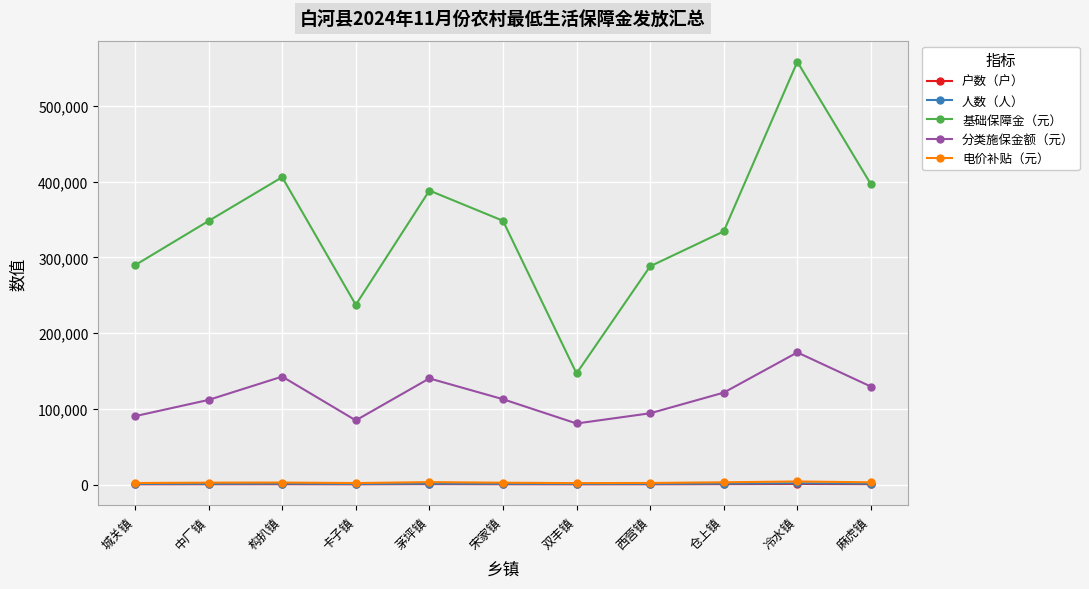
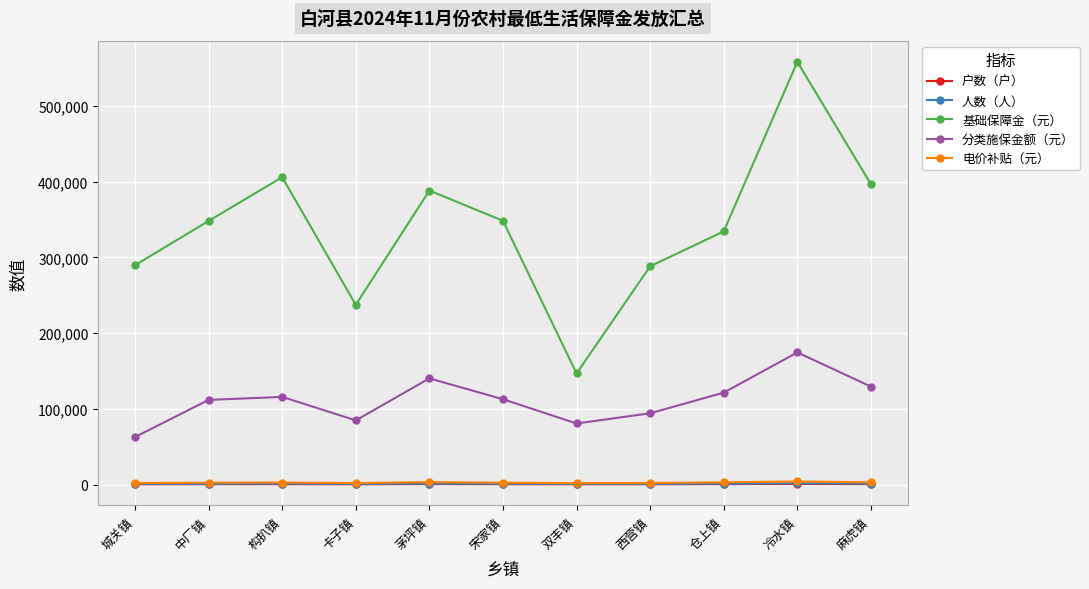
分类施保金额（元）, 城关镇: 90,000 -> 60,000
分类施保金额（元）, 构扒镇: 140,000 -> 120,000
